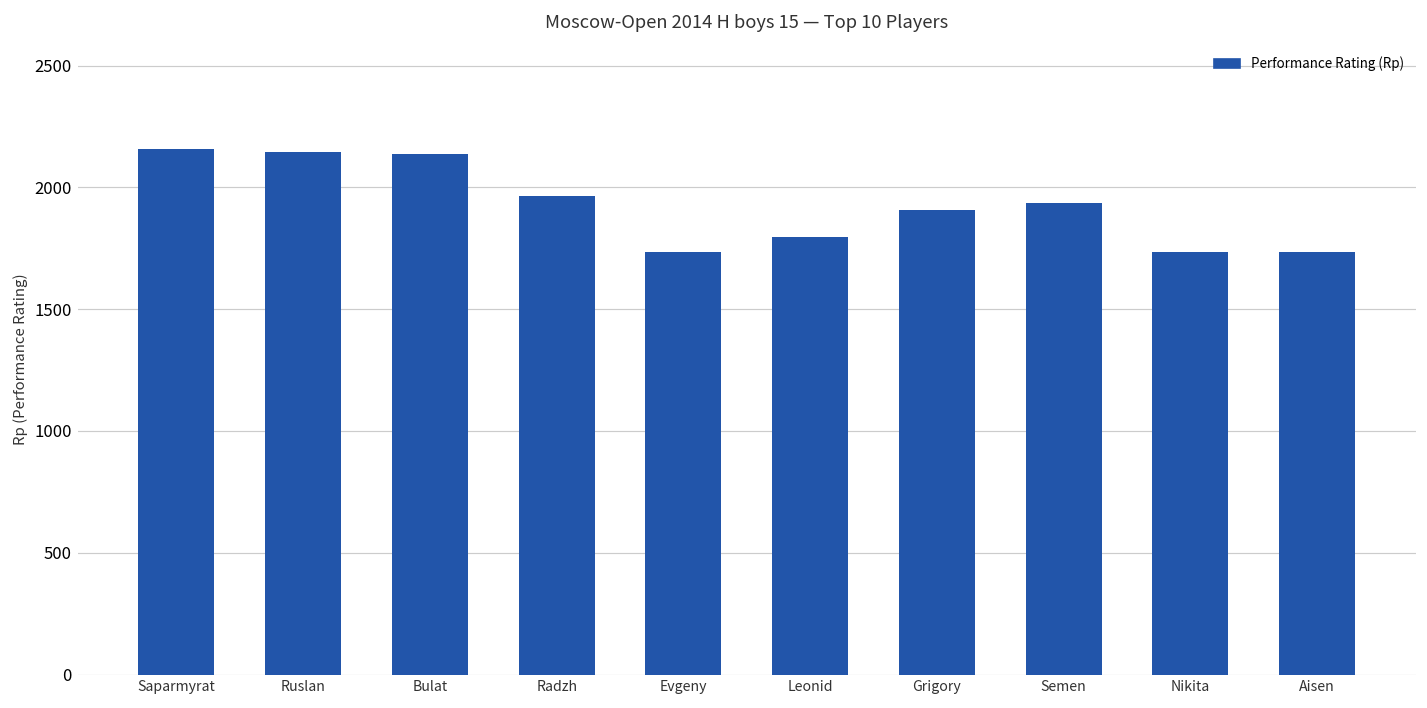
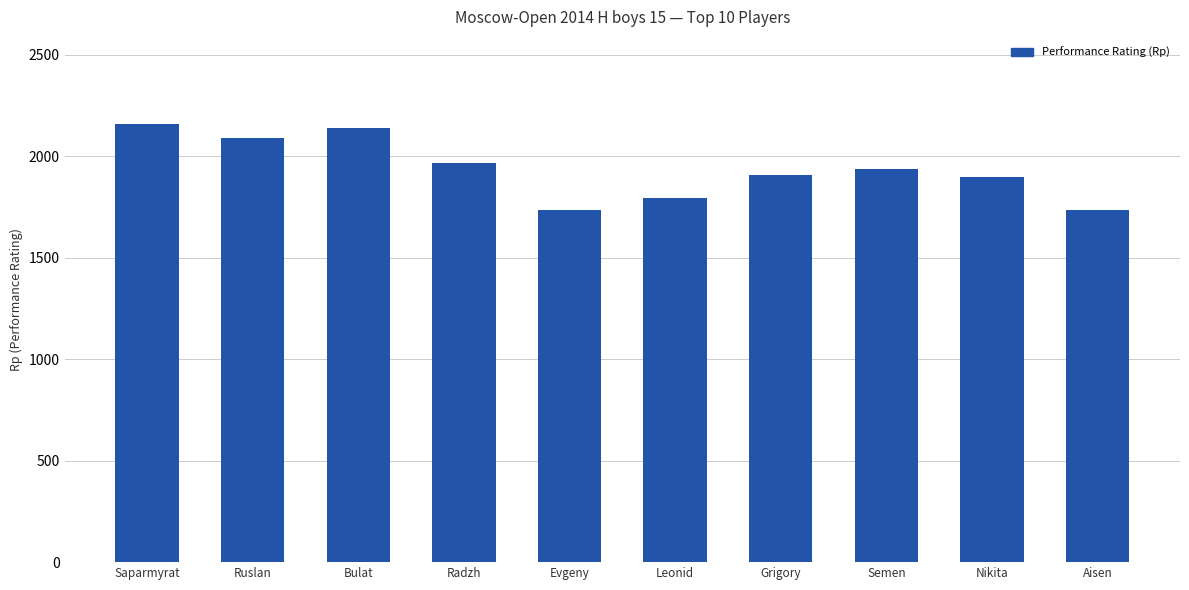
Ruslan: 2140 -> 2090
Nikita: 1740 -> 1900
